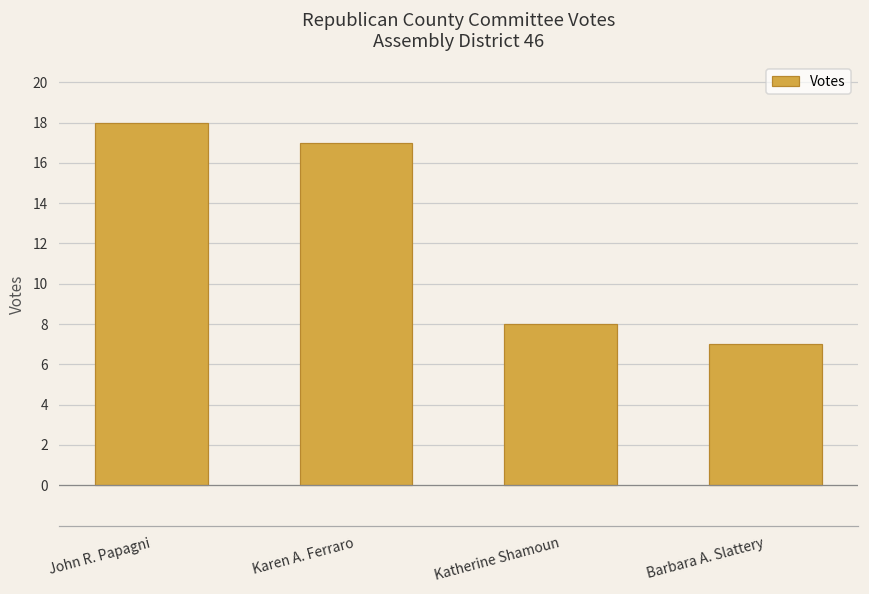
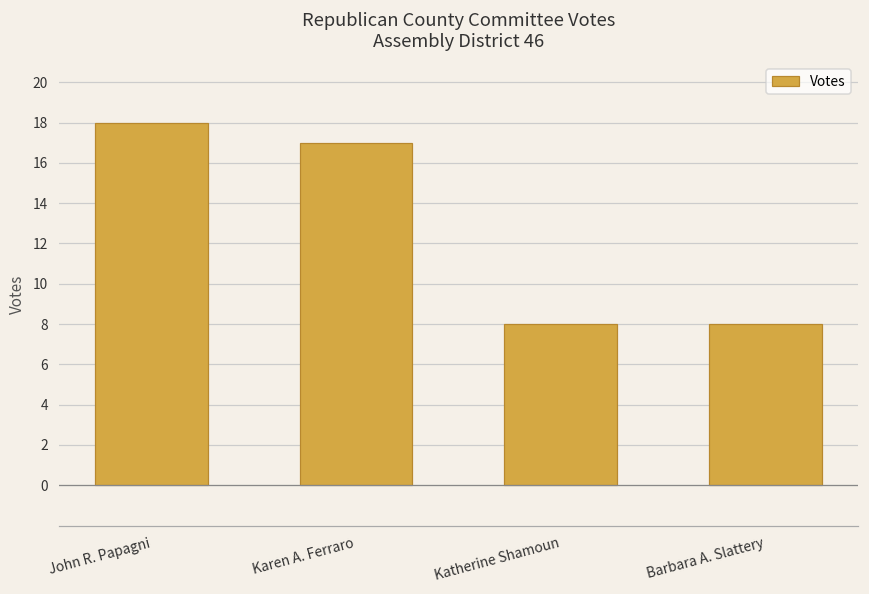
Barbara A. Slattery: 7 -> 8
